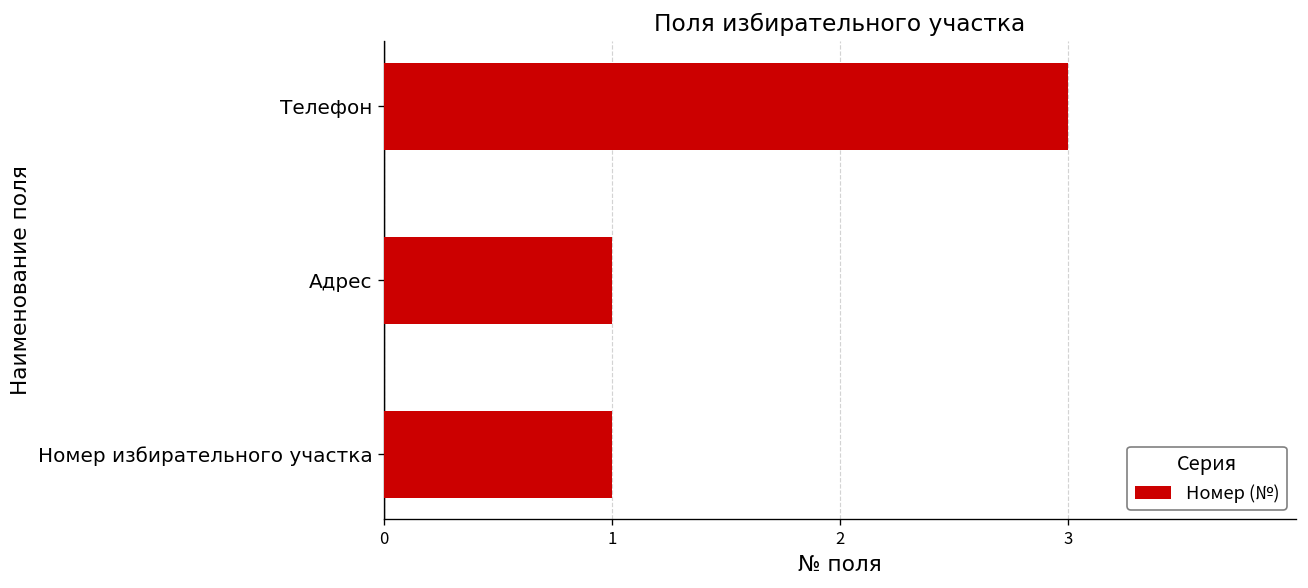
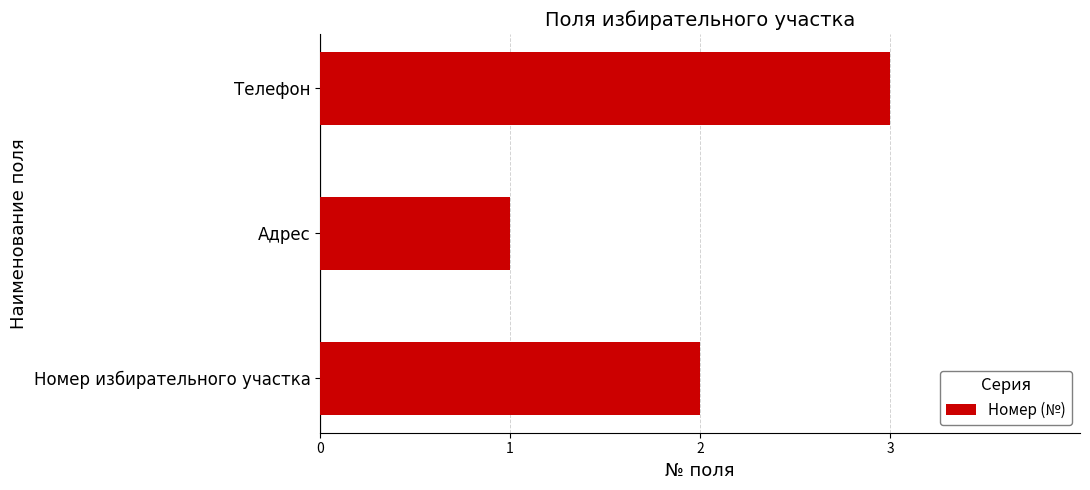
Номер избирательного участка: 1 -> 2
